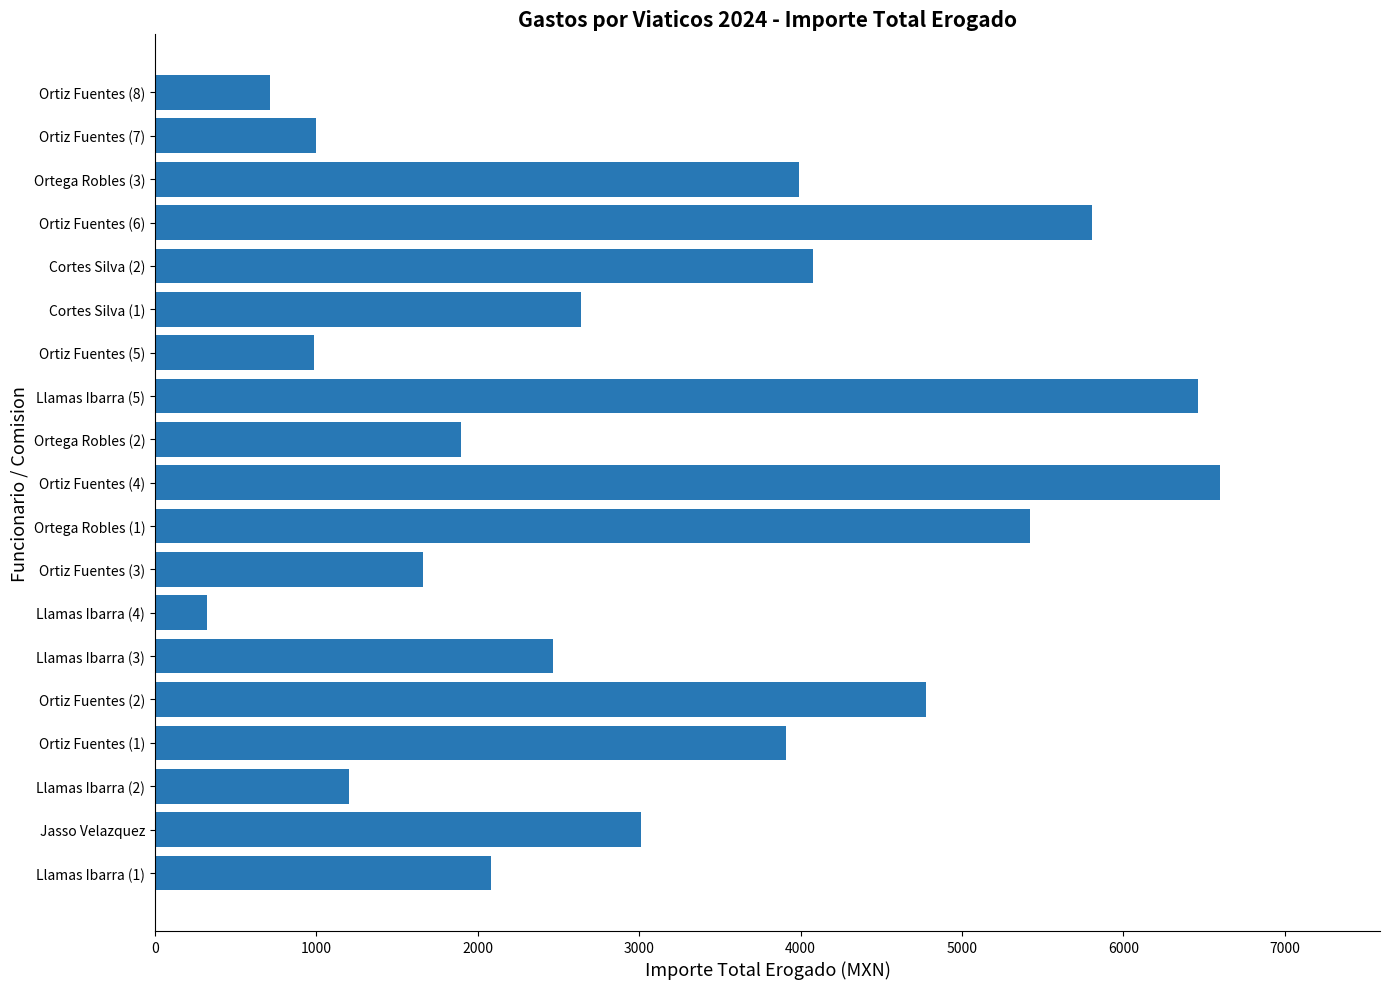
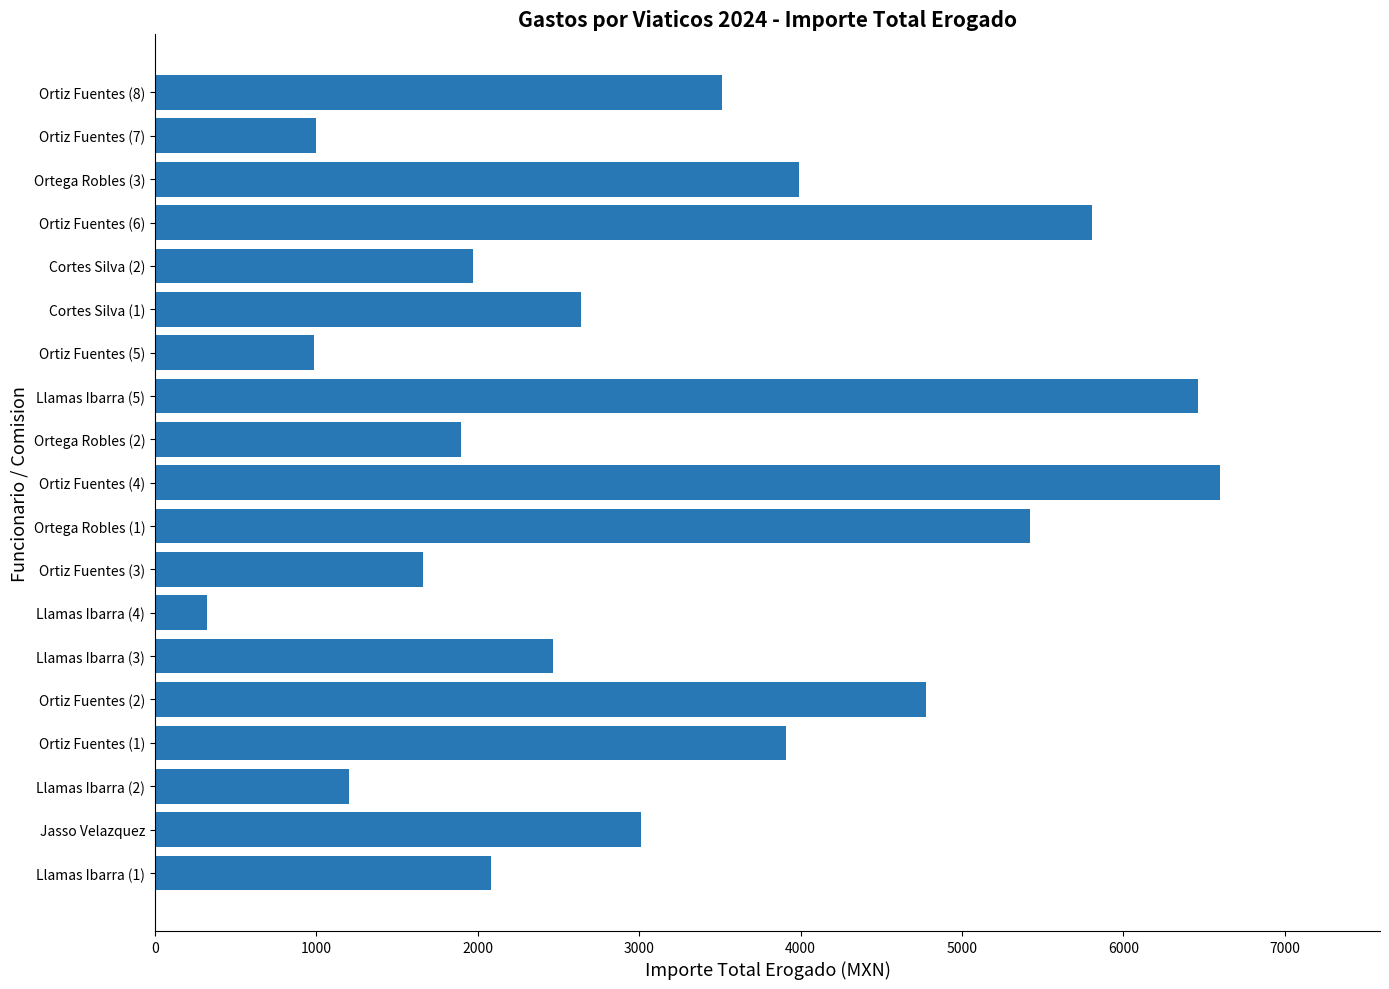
Ortiz Fuentes (8): 710 -> 3520
Cortes Silva (2): 4080 -> 1970
